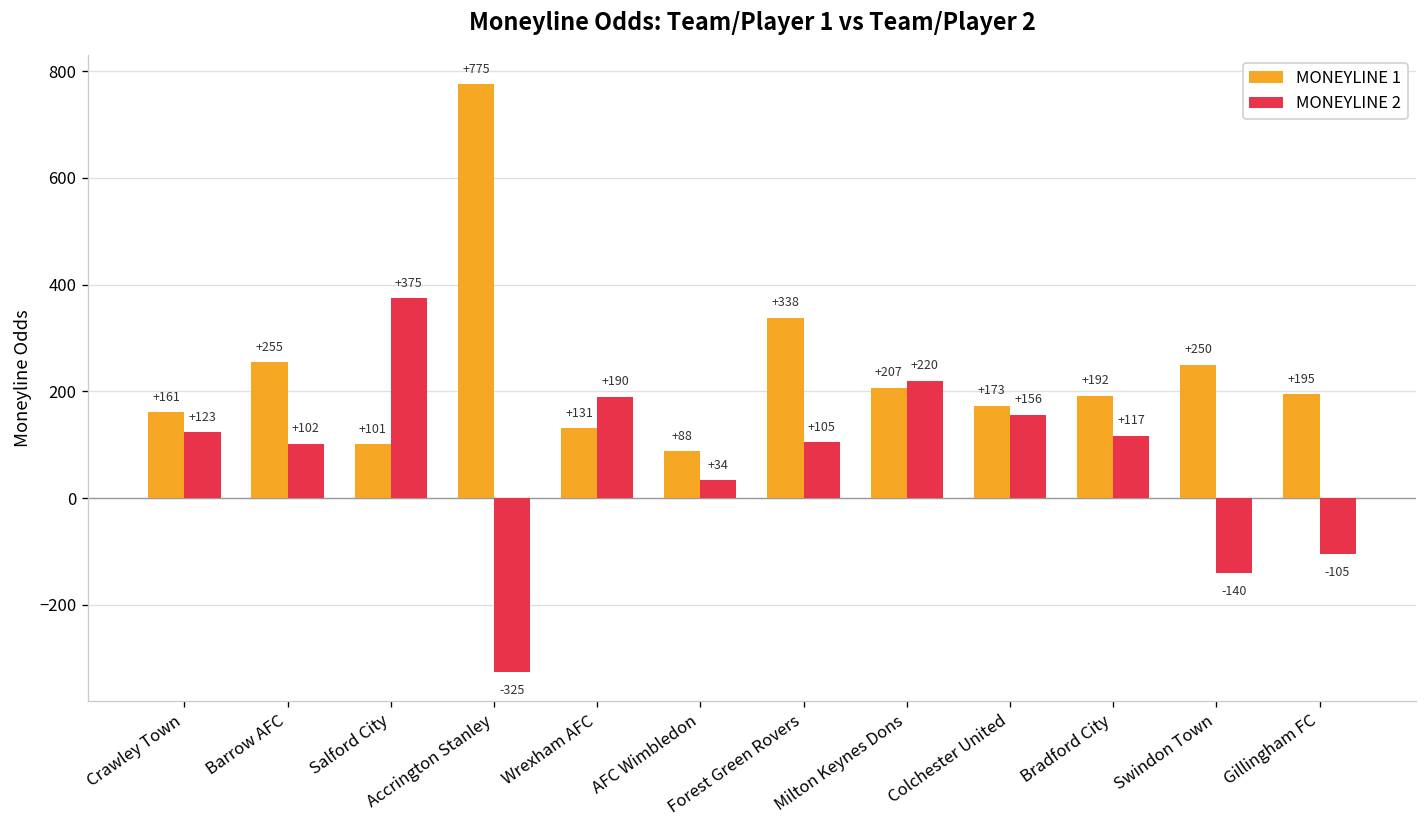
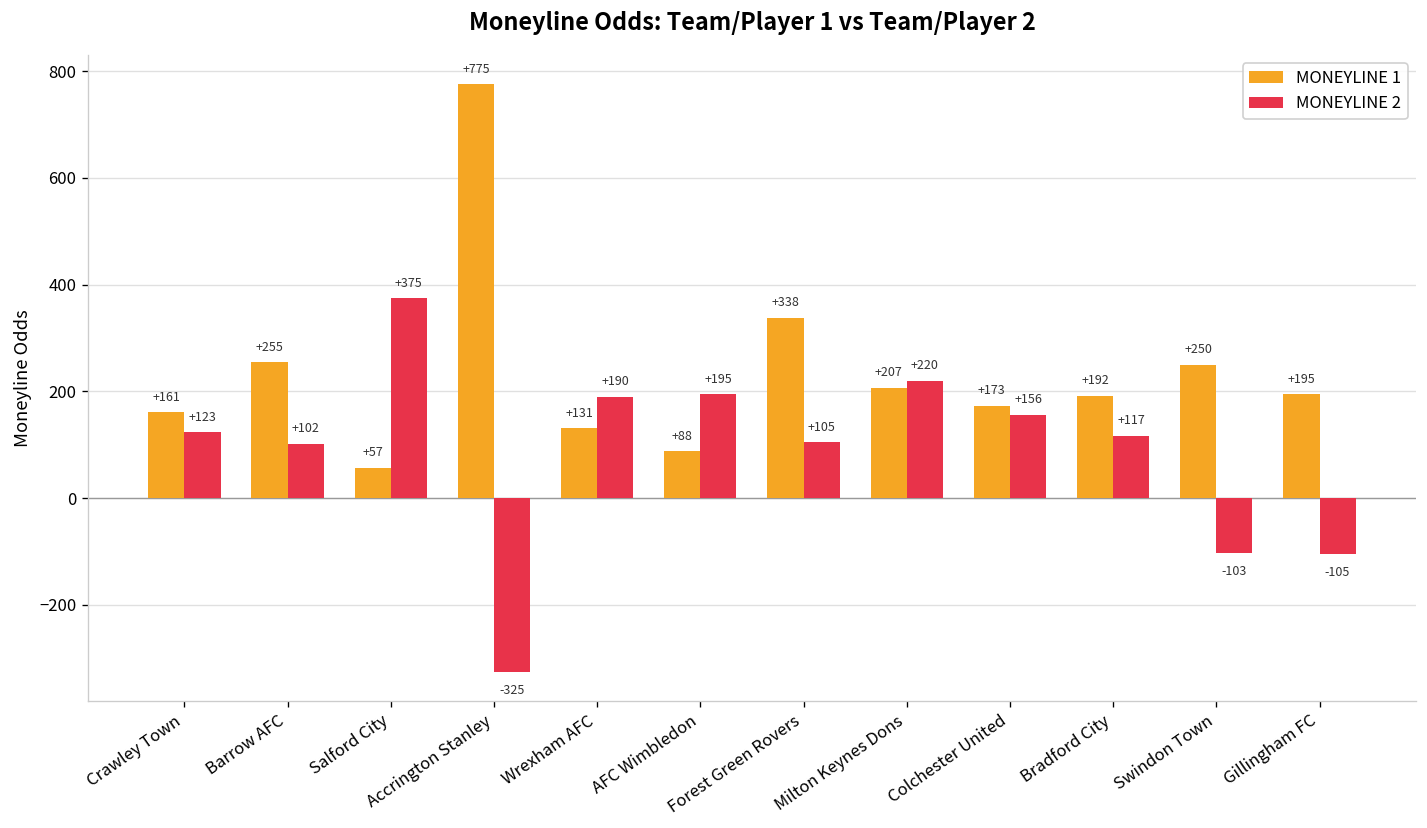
MONEYLINE 1, Salford City: +101 -> +57
MONEYLINE 2, AFC Wimbledon: +34 -> +195
MONEYLINE 2, Swindon Town: -140 -> -103
